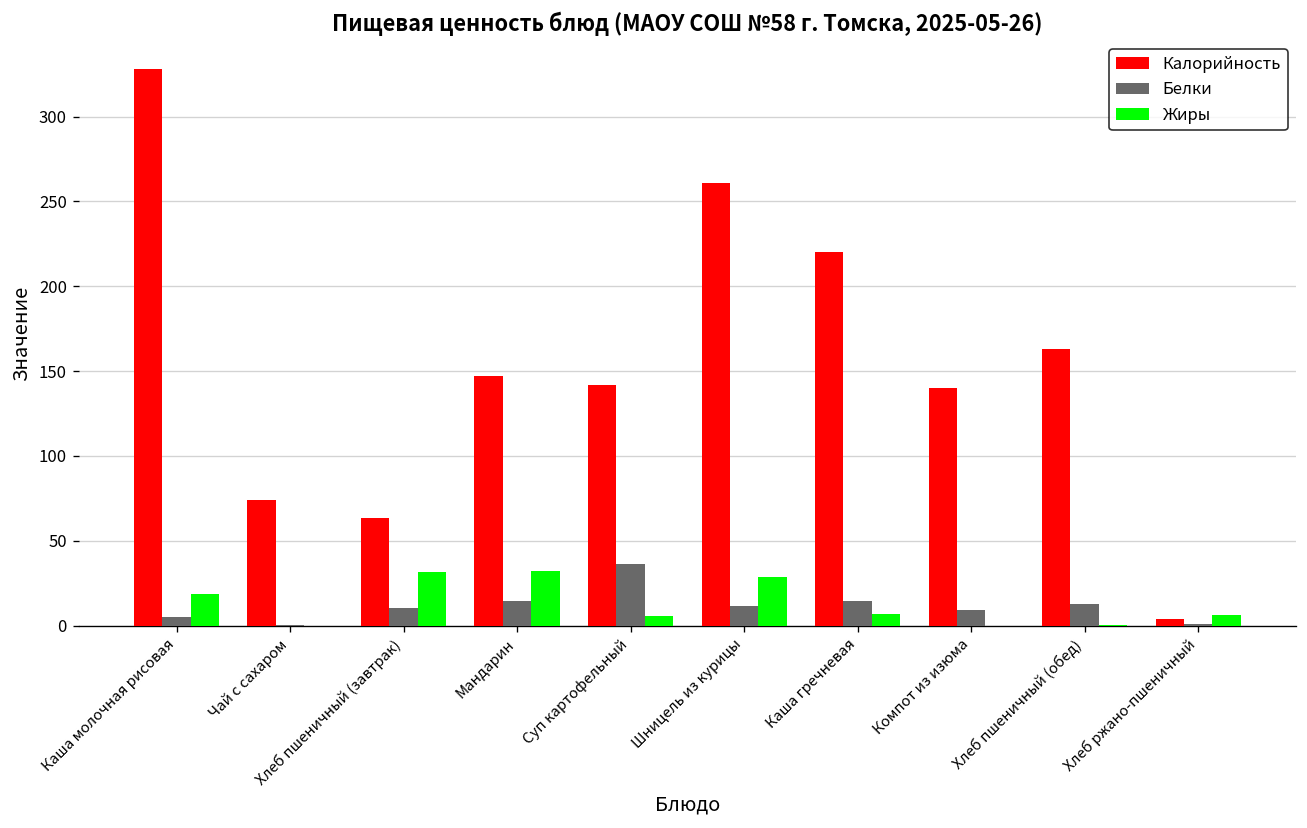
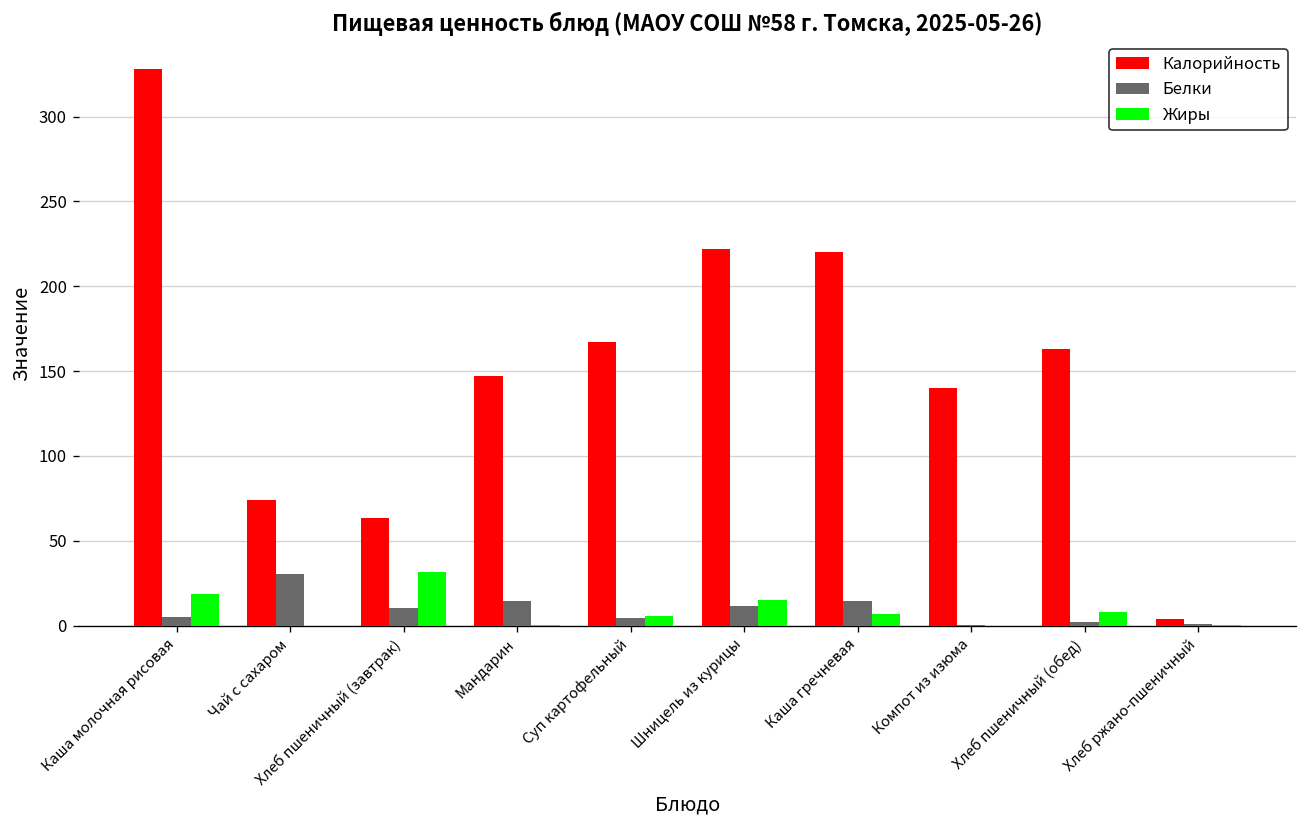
Белки, Чай с сахаром: 0 -> 31
Жиры, Мандарин: 32 -> 0
Калорийность, Суп картофельный: 142 -> 167
Белки, Суп картофельный: 37 -> 5
Калорийность, Шницель из курицы: 261 -> 222
Жиры, Шницель из курицы: 29 -> 15
Белки, Компот из изюма: 9 -> 1
Белки, Хлеб пшеничный (обед): 13 -> 2
Жиры, Хлеб пшеничный (обед): 0 -> 8
Жиры, Хлеб ржано-пшеничный: 6 -> 0
